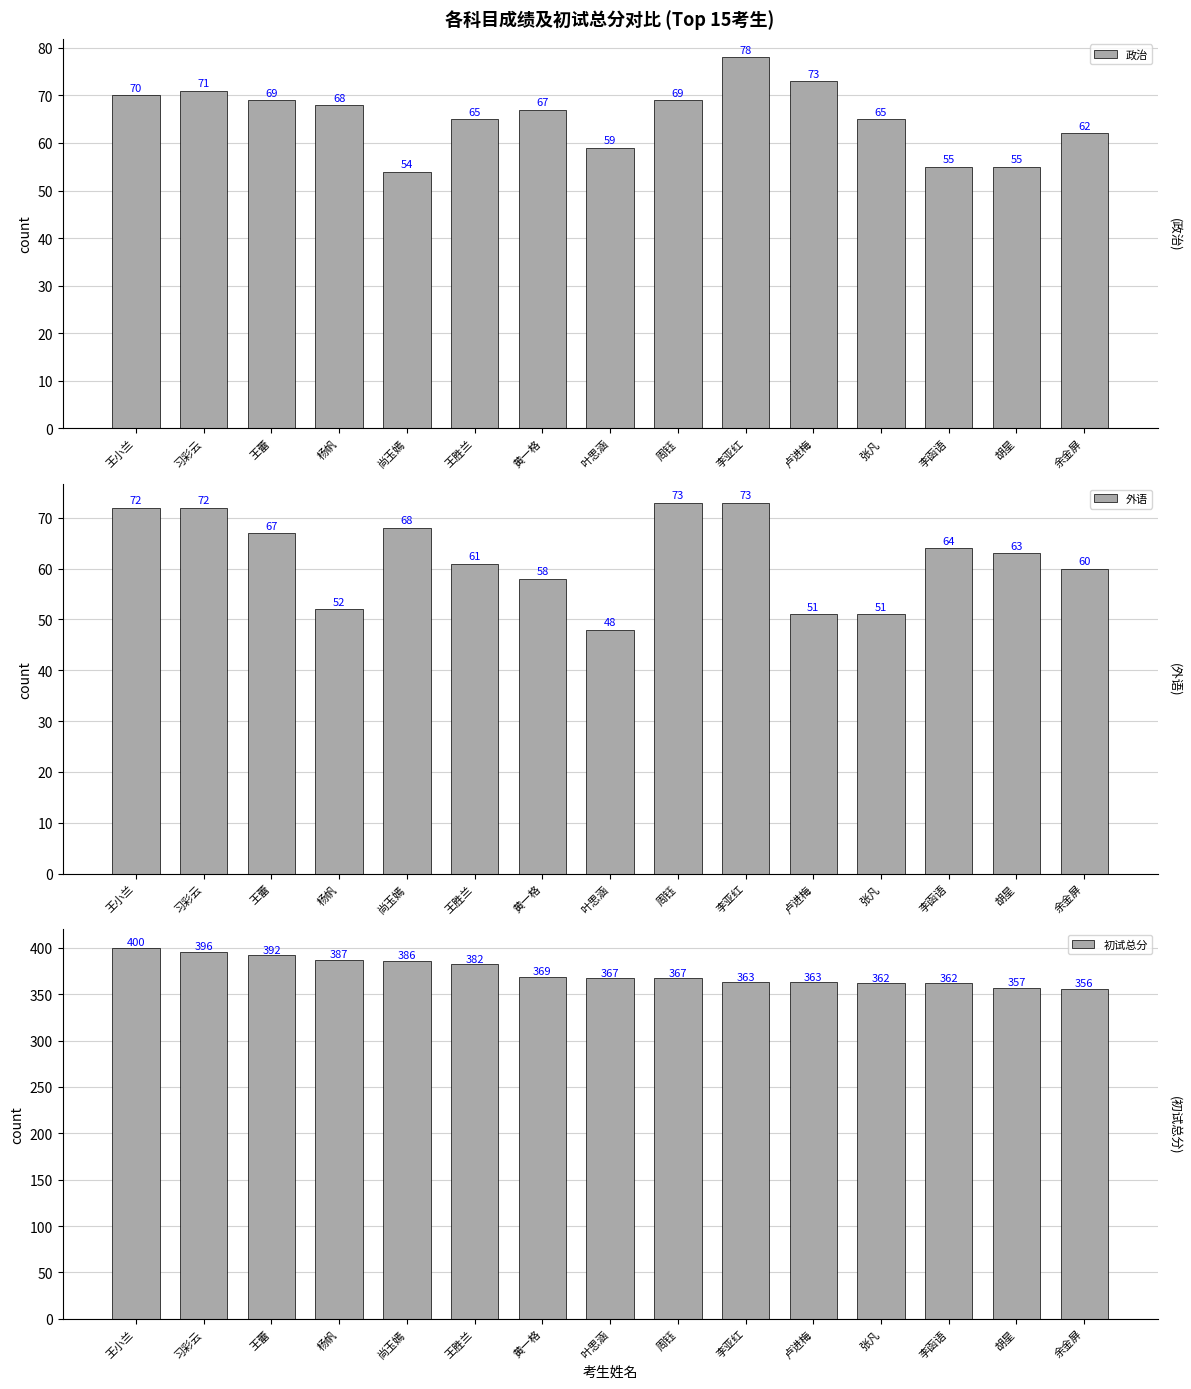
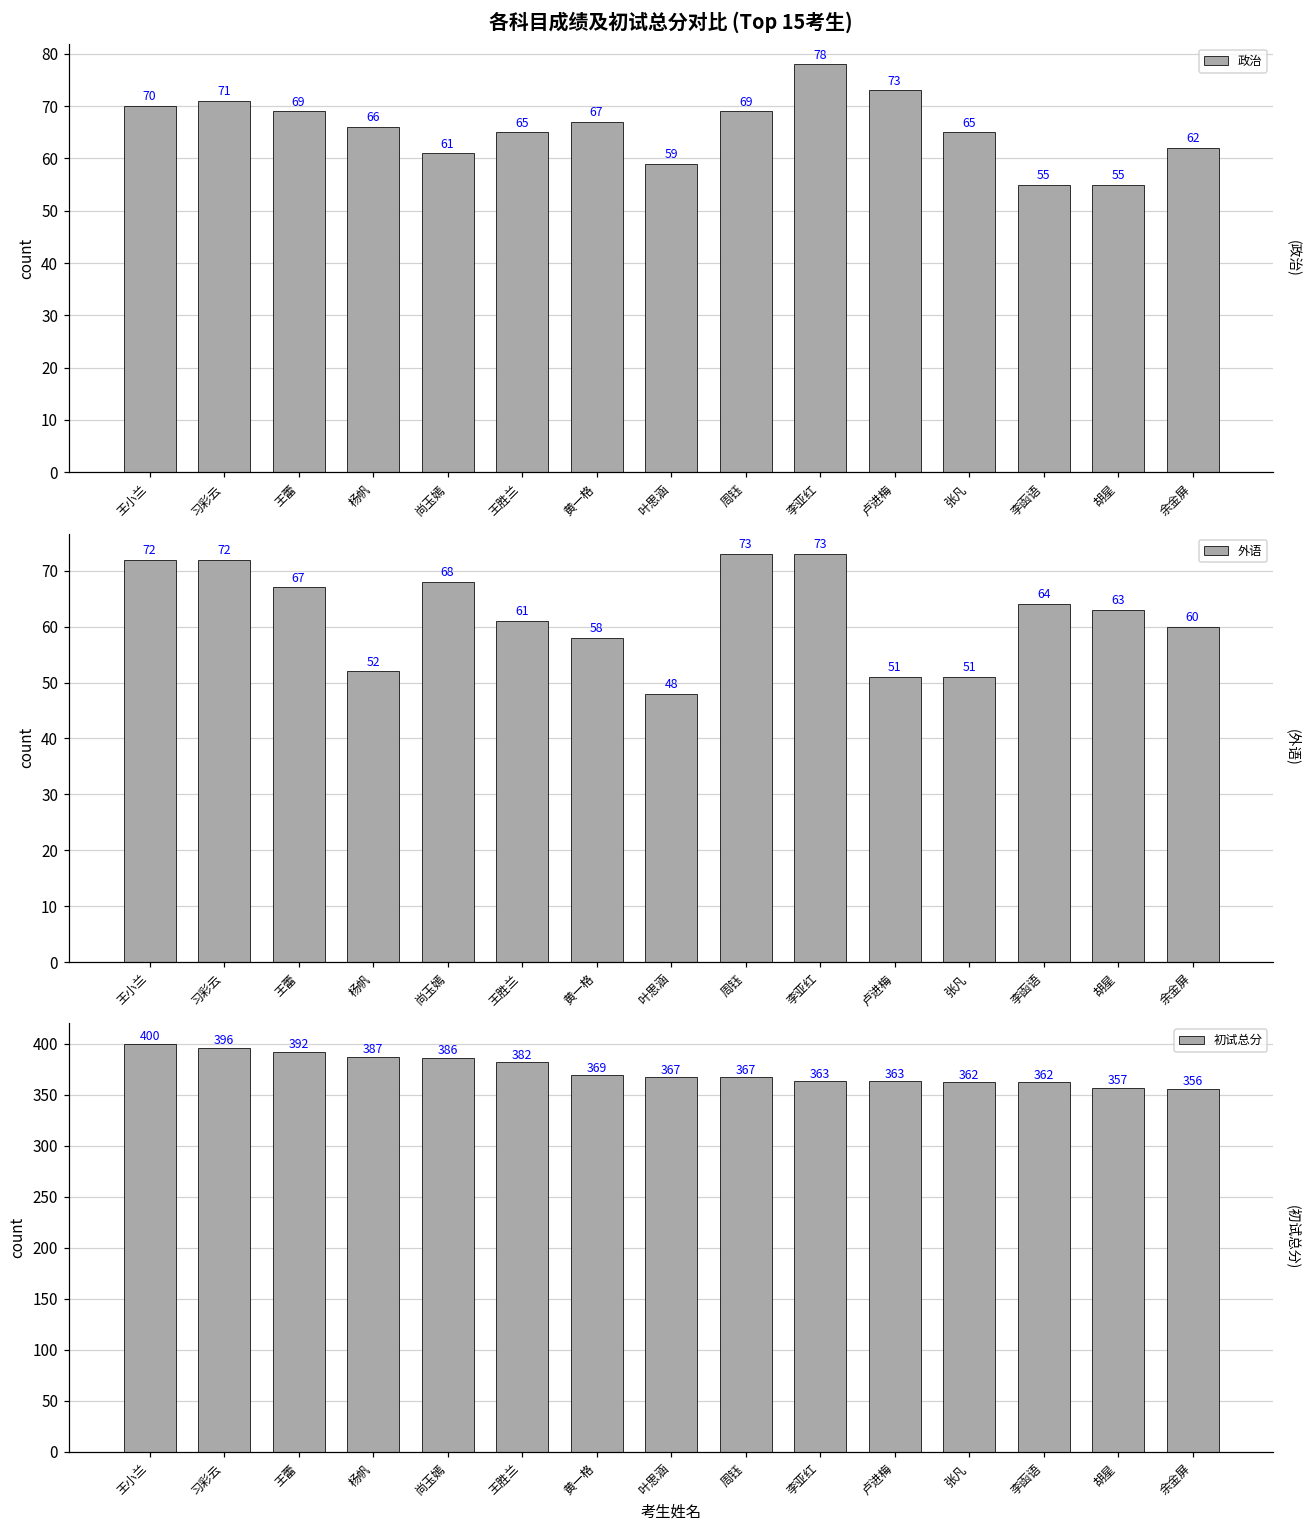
各科目成绩及初试总分对比 (Top 15考生), 杨帆: 68 -> 66
各科目成绩及初试总分对比 (Top 15考生), 尚玉嫣: 54 -> 61
